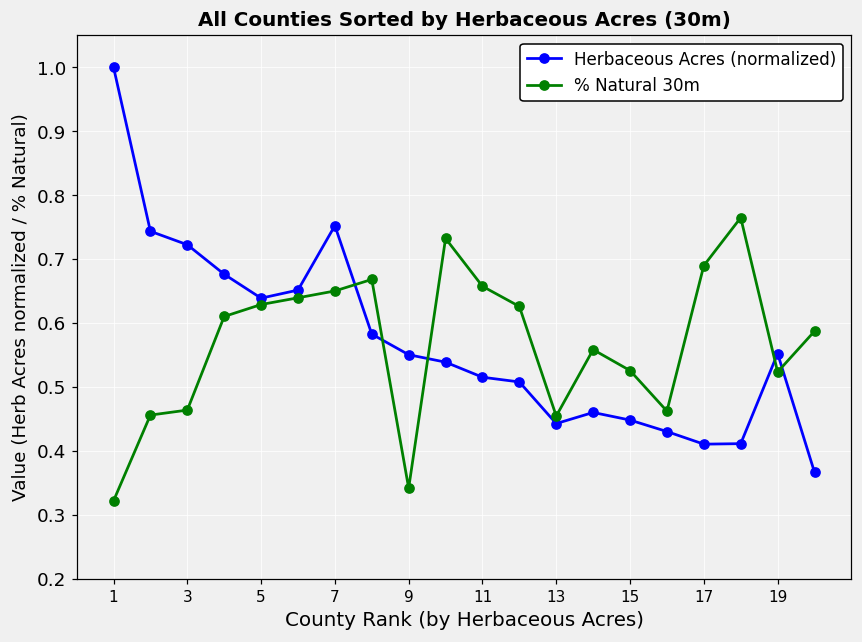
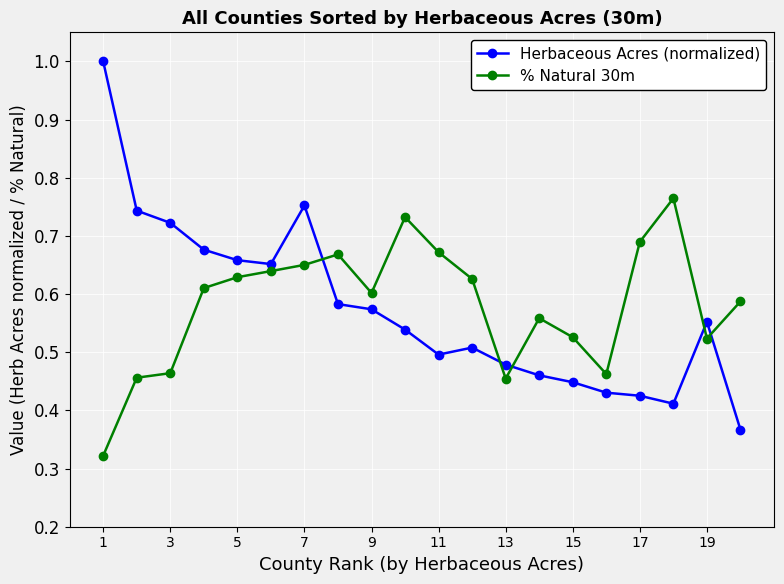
Herbaceous Acres (normalized), 5: 0.64 -> 0.66
Herbaceous Acres (normalized), 9: 0.55 -> 0.57
% Natural 30m, 9: 0.34 -> 0.60
Herbaceous Acres (normalized), 11: 0.52 -> 0.50
% Natural 30m, 11: 0.66 -> 0.67
Herbaceous Acres (normalized), 13: 0.44 -> 0.48
Herbaceous Acres (normalized), 17: 0.41 -> 0.43
